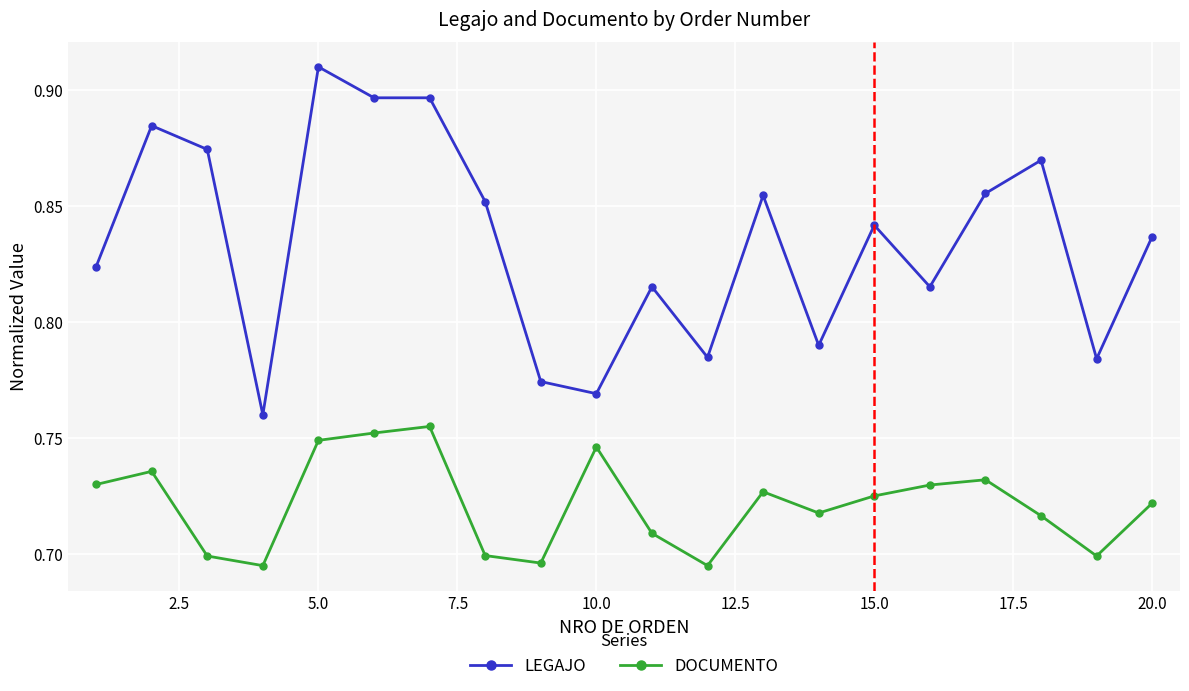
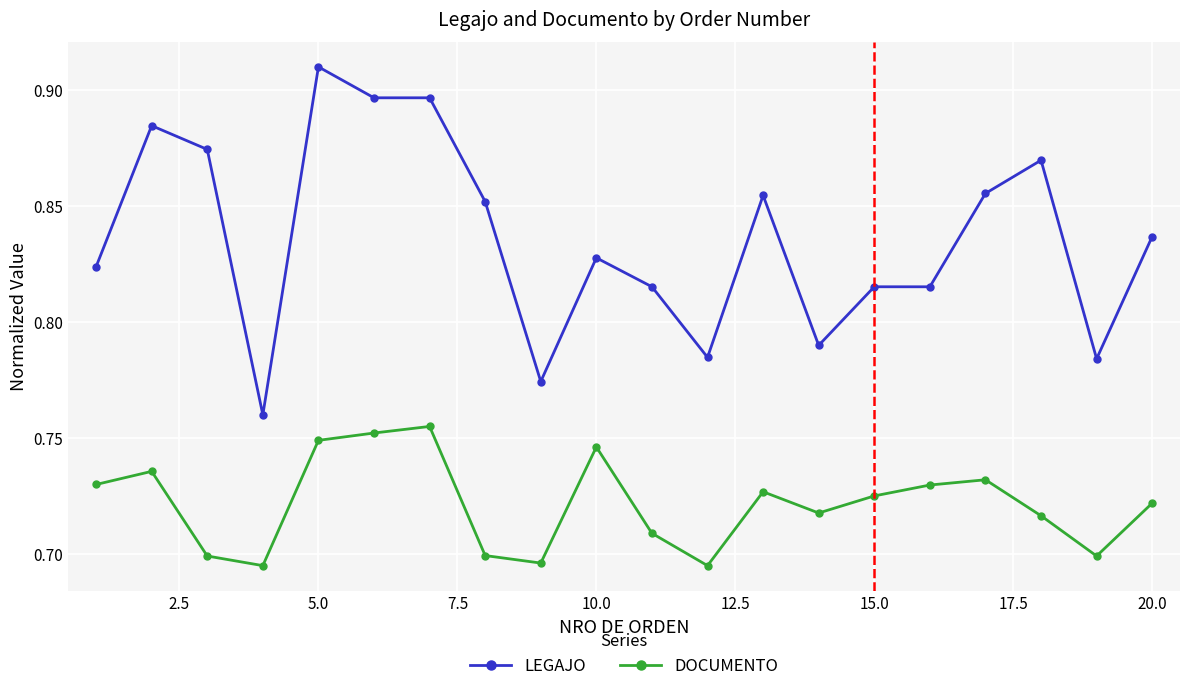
LEGAJO, 10.0: 0.769 -> 0.828
LEGAJO, 15.0: 0.842 -> 0.815
